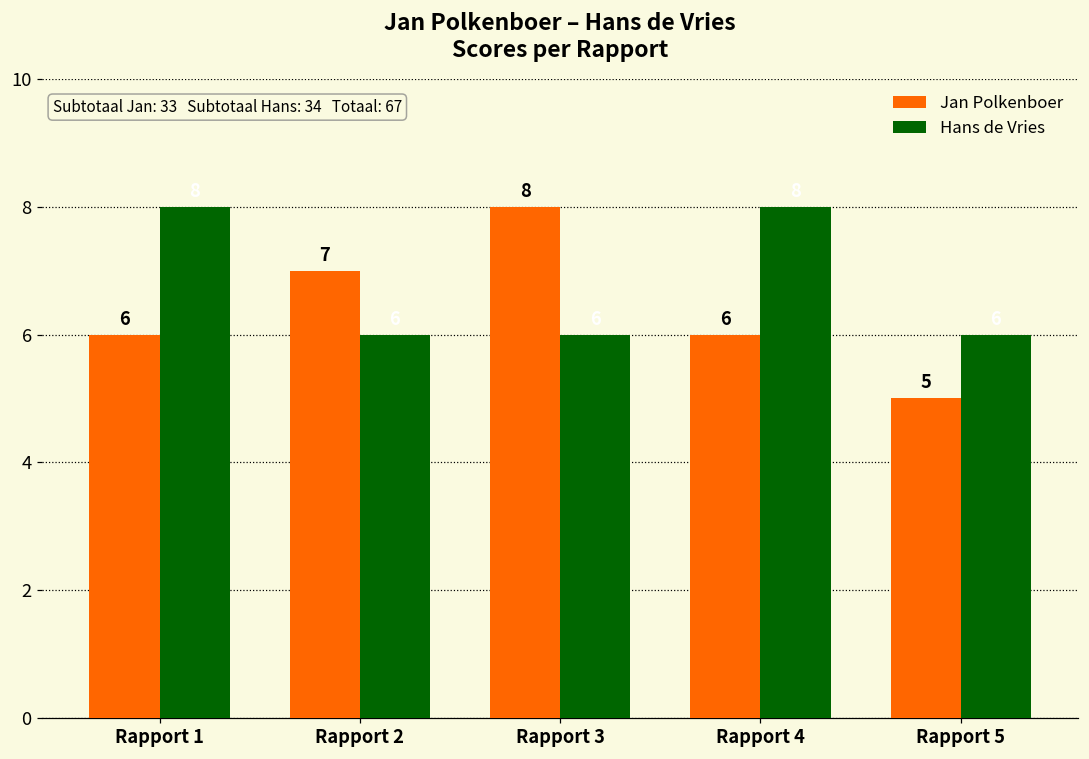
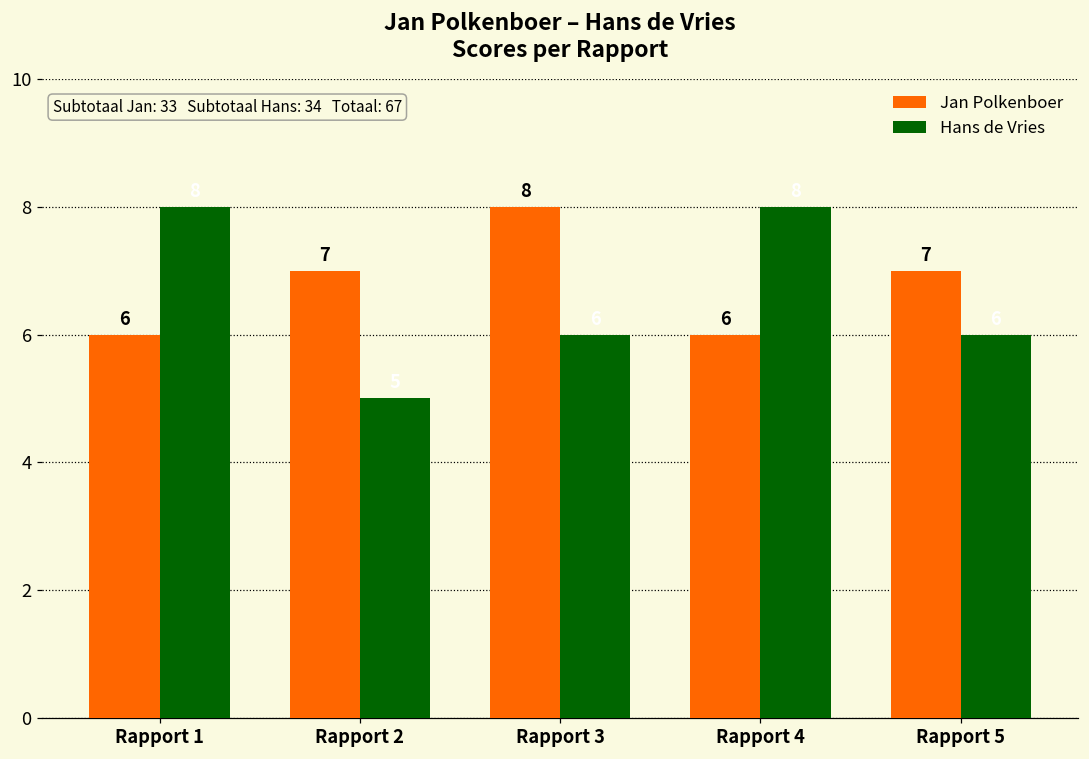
Hans de Vries, Rapport 2: 6 -> 5
Jan Polkenboer, Rapport 5: 5 -> 7
